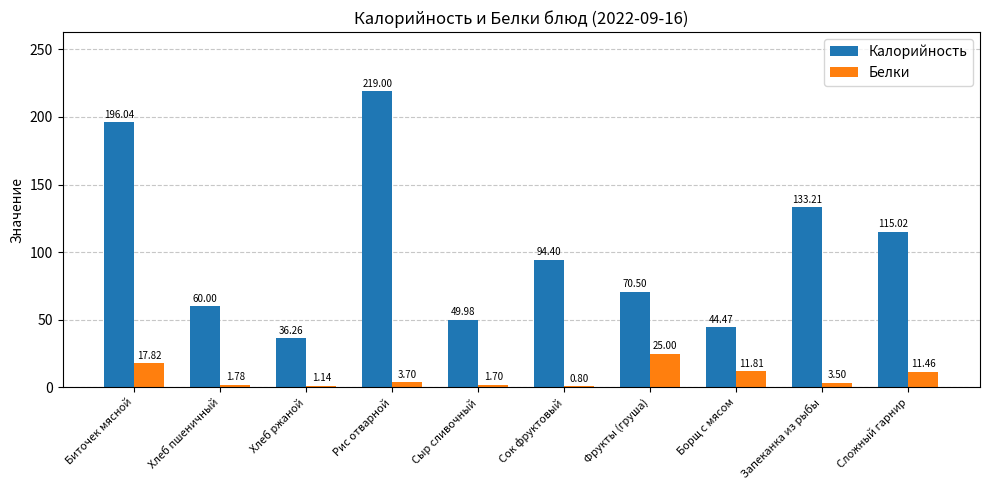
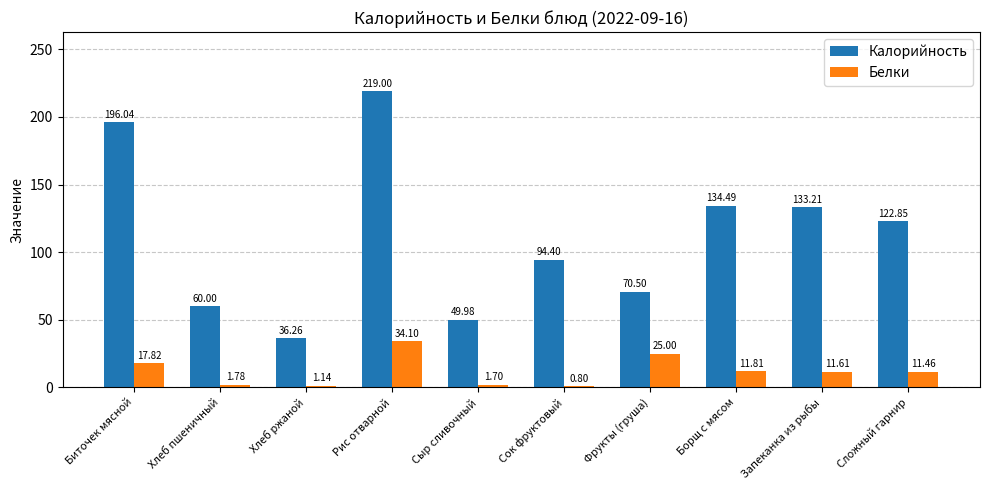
Белки, Рис отварной: 3.70 -> 34.10
Калорийность, Борщ с мясом: 44.47 -> 134.49
Белки, Запеканка из рыбы: 3.50 -> 11.61
Калорийность, Сложный гарнир: 115.02 -> 122.85
